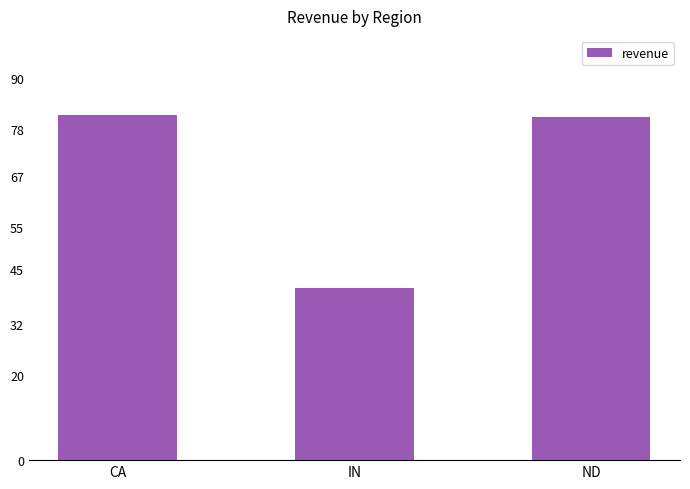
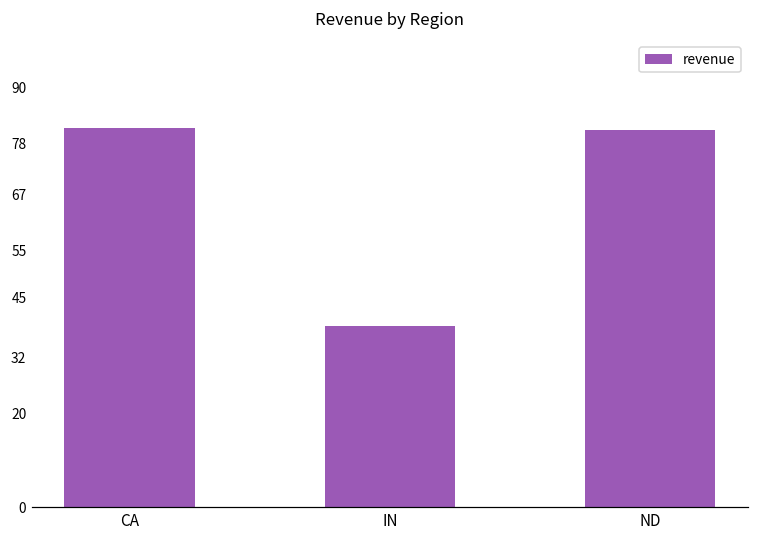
IN: 41 -> 39
